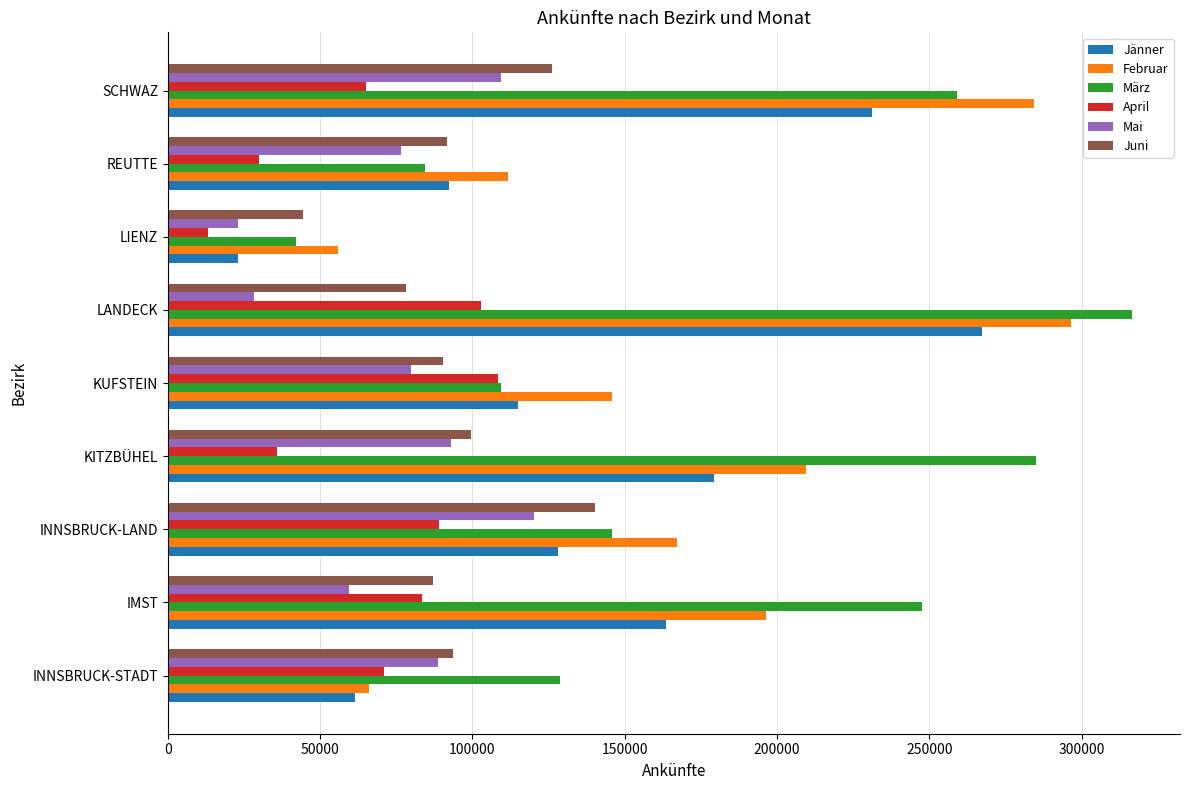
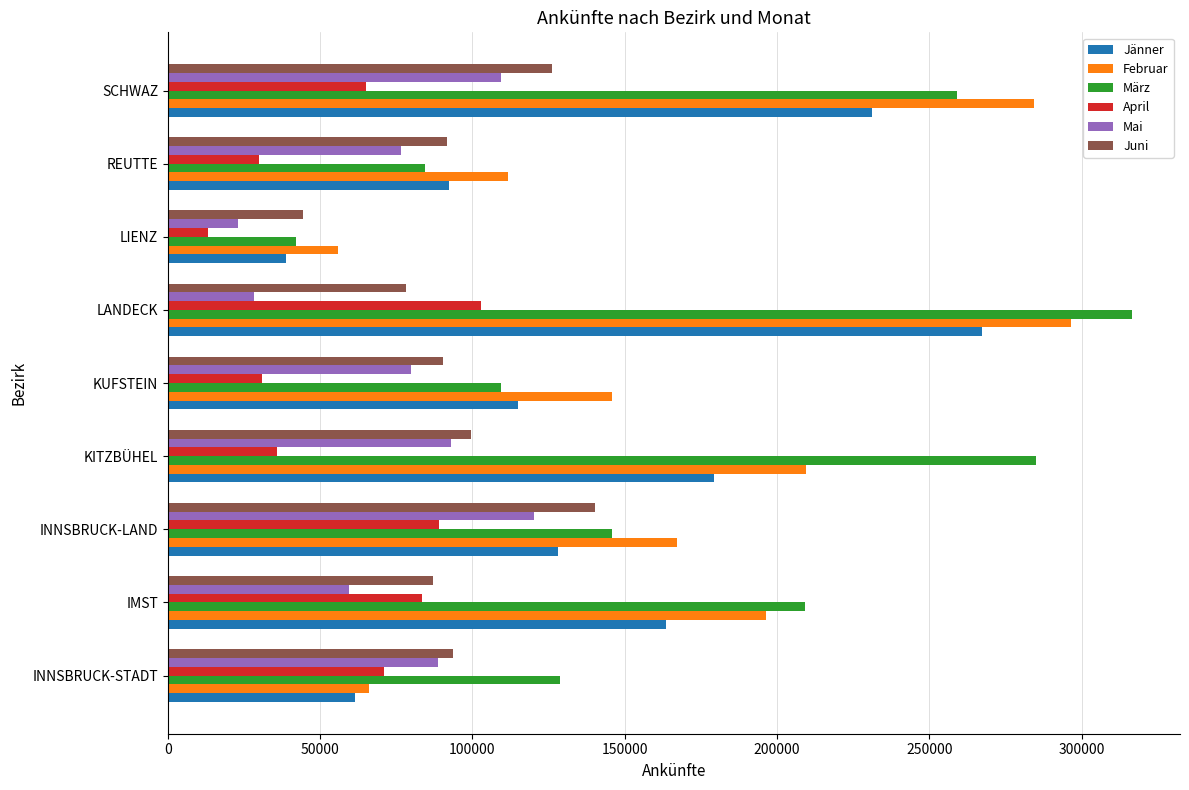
Jänner, LIENZ: 23000 -> 39000
April, KUFSTEIN: 108000 -> 31000
März, IMST: 248000 -> 209000
